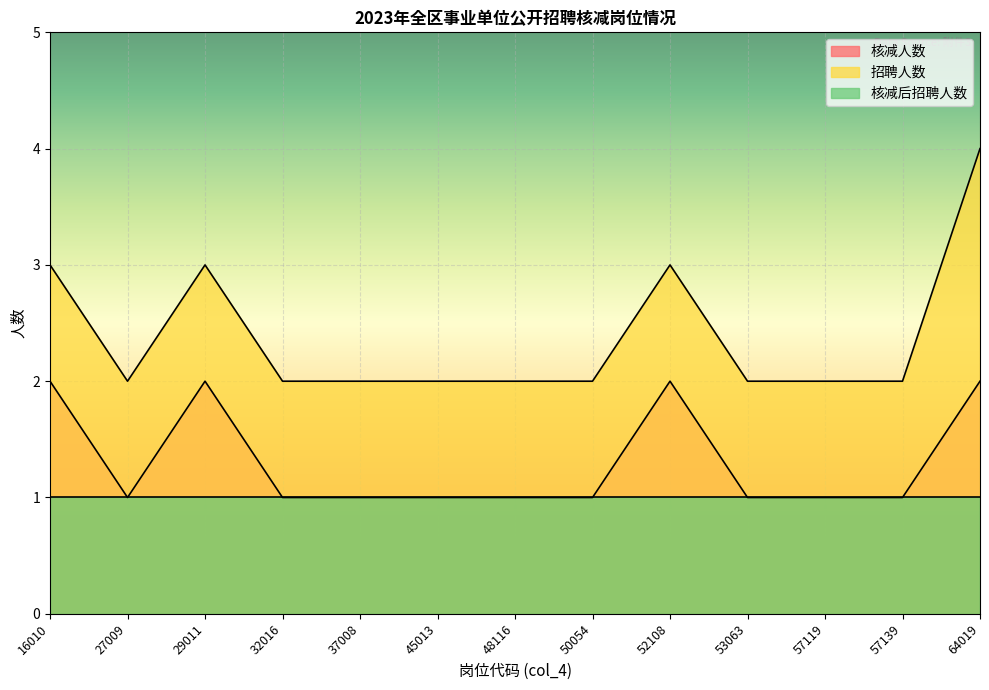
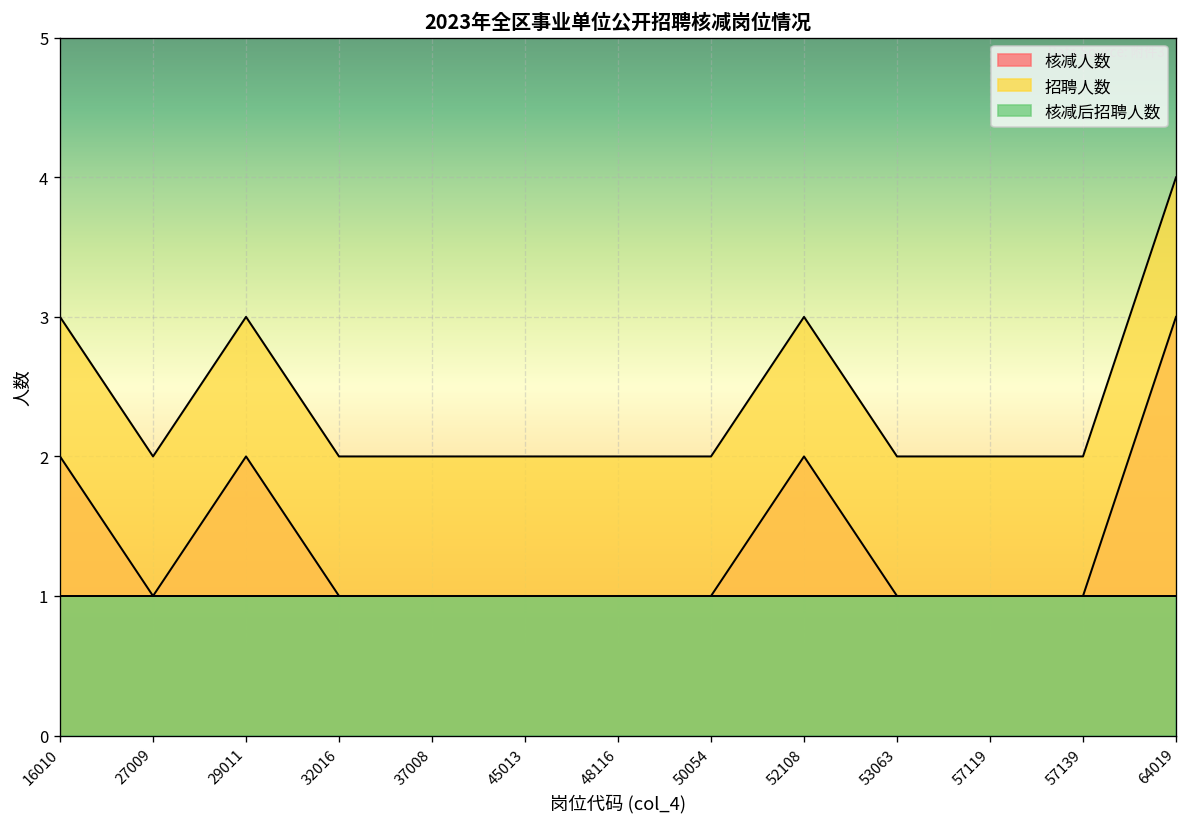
核减人数, 64019: 2 -> 3
